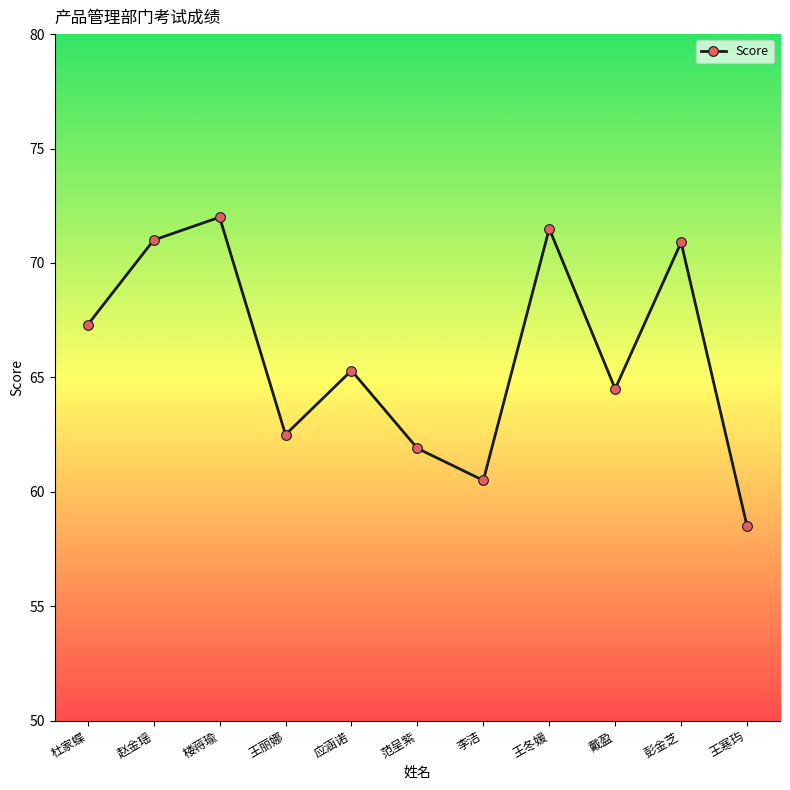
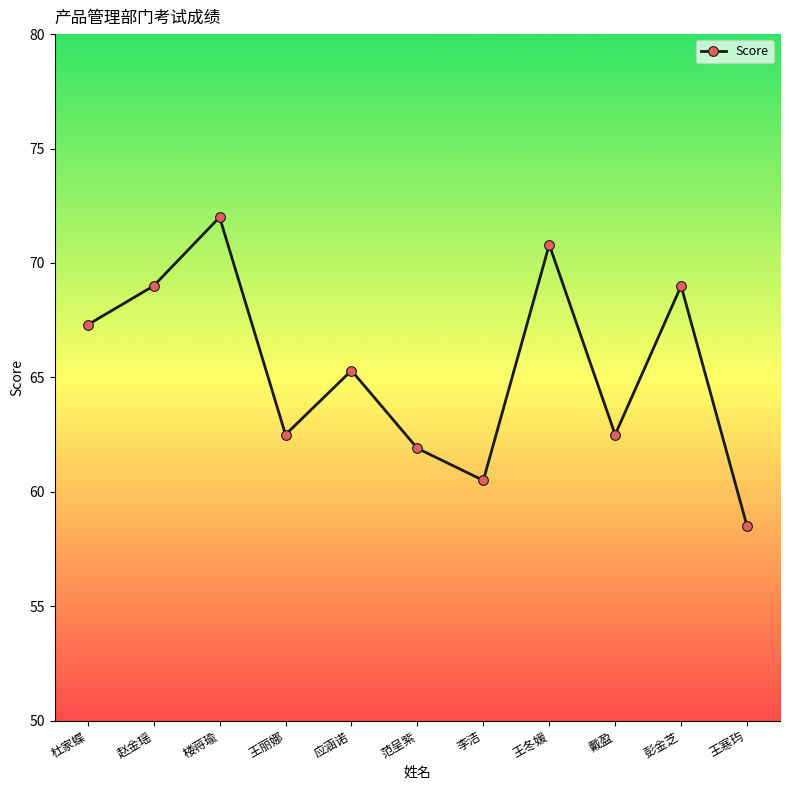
赵金瑶: 71 -> 69
王冬媛: 71.5 -> 70.8
戴盈: 64.5 -> 62.5
彭金芝: 70.9 -> 69.0
